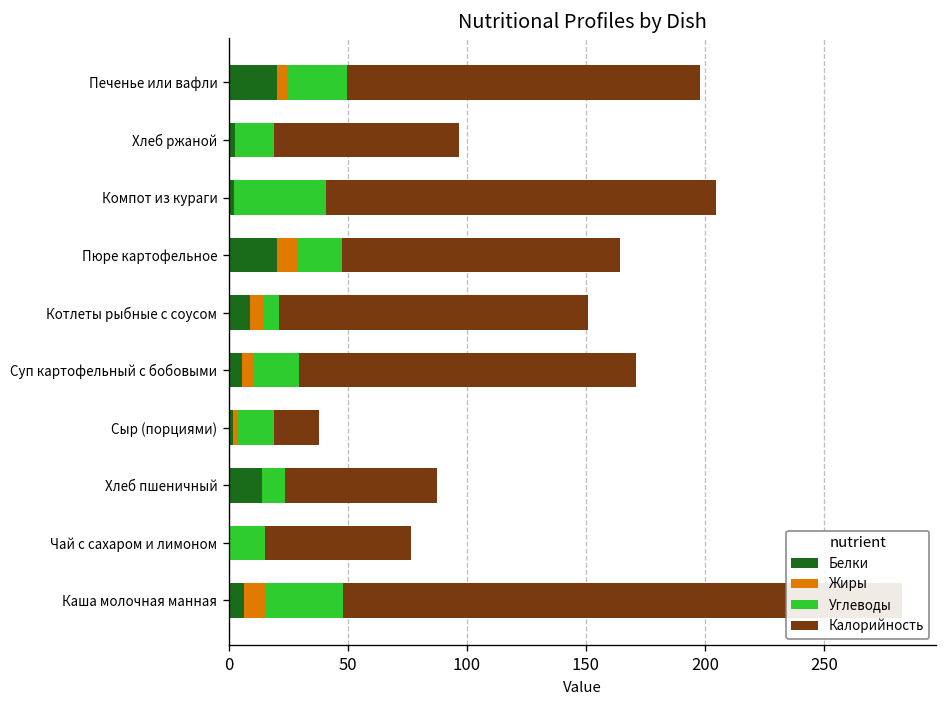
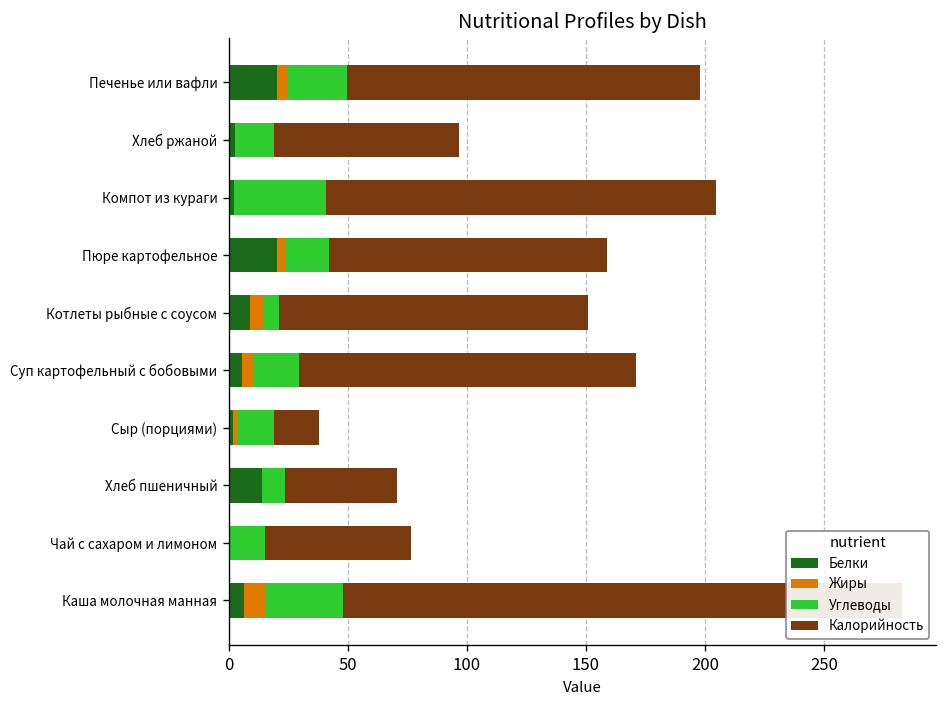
Жиры, Пюре картофельное: 9 -> 4
Калорийность, Хлеб пшеничный: 64 -> 47
